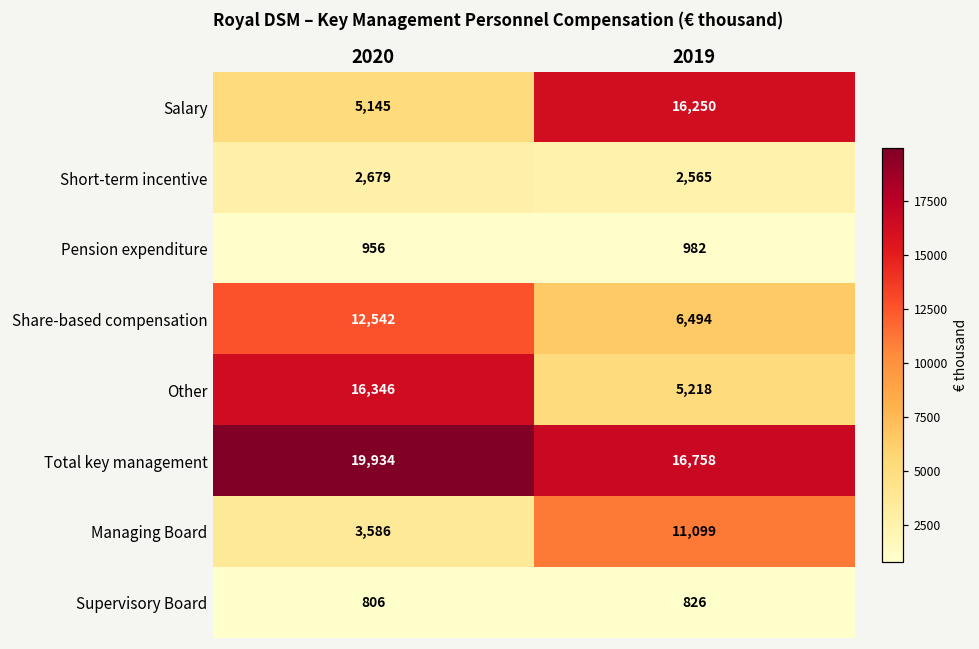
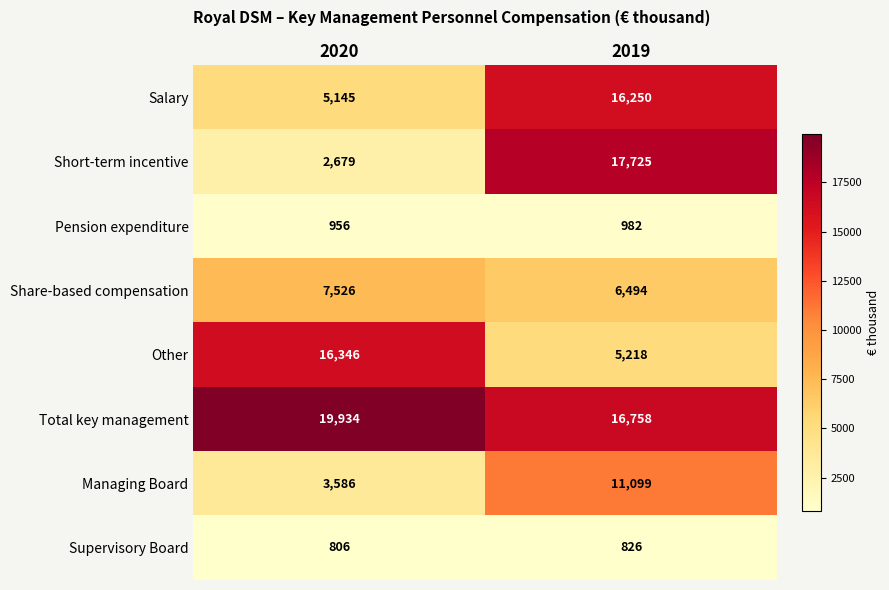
Short-term incentive, 2019: 2,565 -> 17,725
Share-based compensation, 2020: 12,542 -> 7,526
